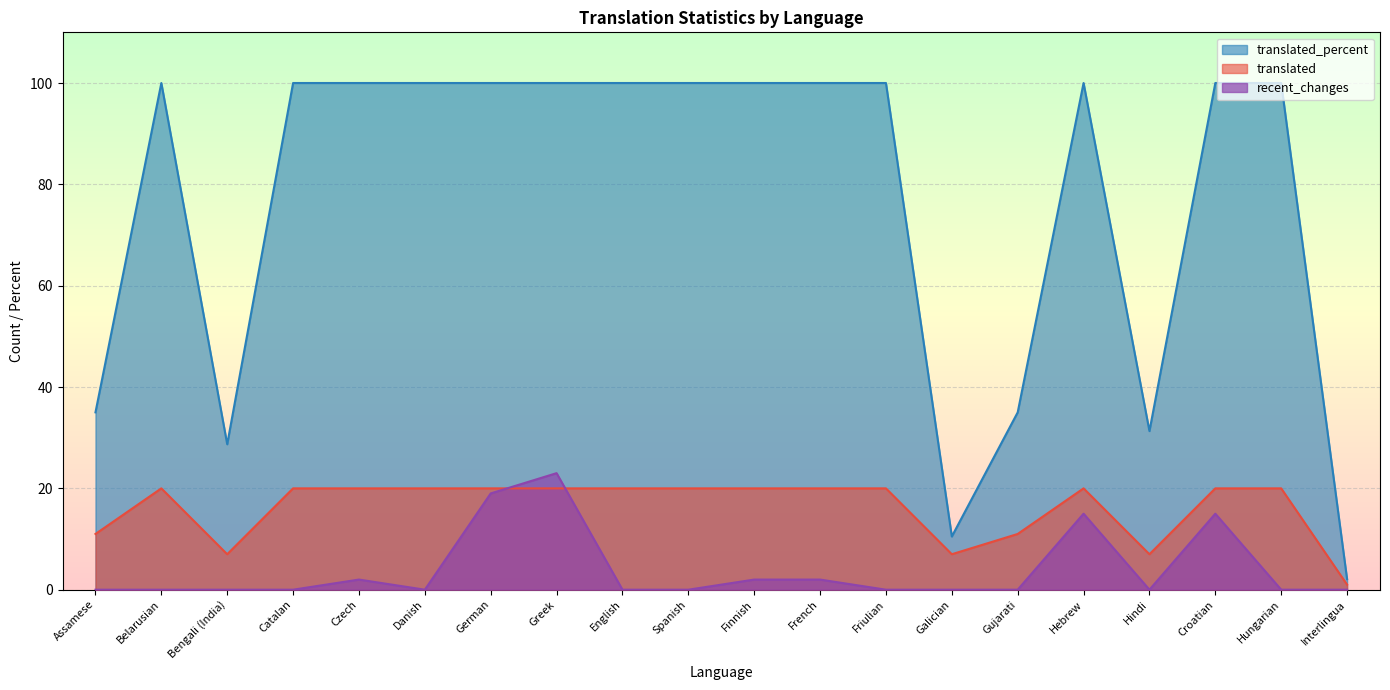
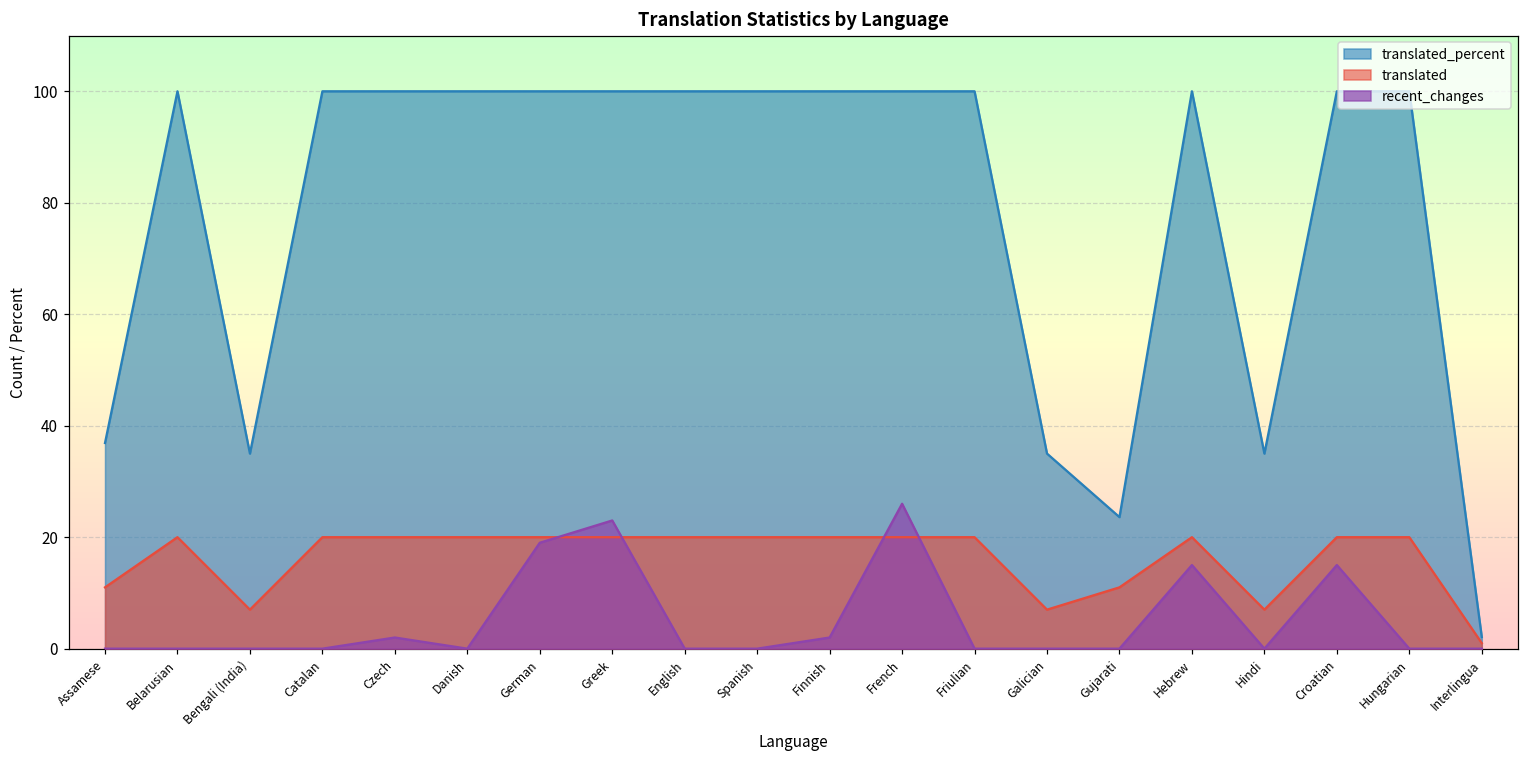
translated_percent, Assamese: 35 -> 37
translated_percent, Bengali (India): 29 -> 35
recent_changes, French: 2 -> 26
translated_percent, Galician: 11 -> 35
translated_percent, Gujarati: 35 -> 24
translated_percent, Hindi: 31 -> 35
